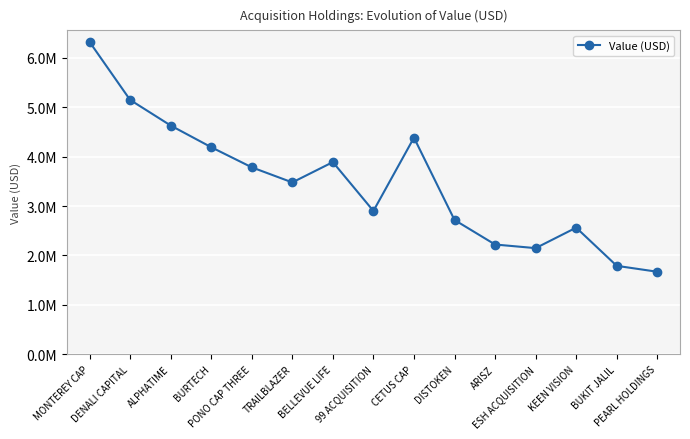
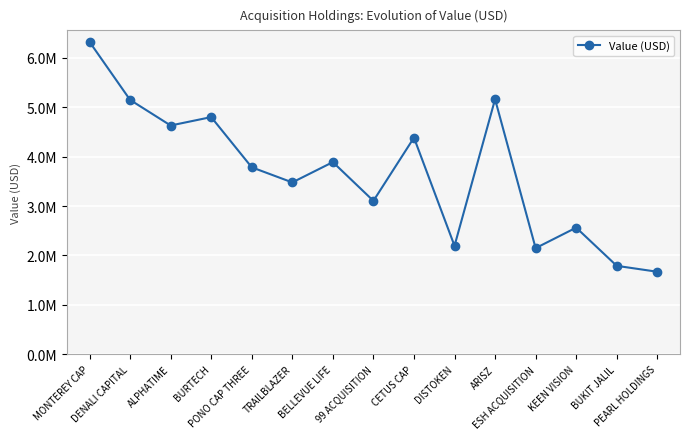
BURTECH: 4200000 -> 4800000
99 ACQUISITION: 2900000 -> 3100000
DISTOKEN: 2700000 -> 2200000
ARISZ: 2200000 -> 5200000
